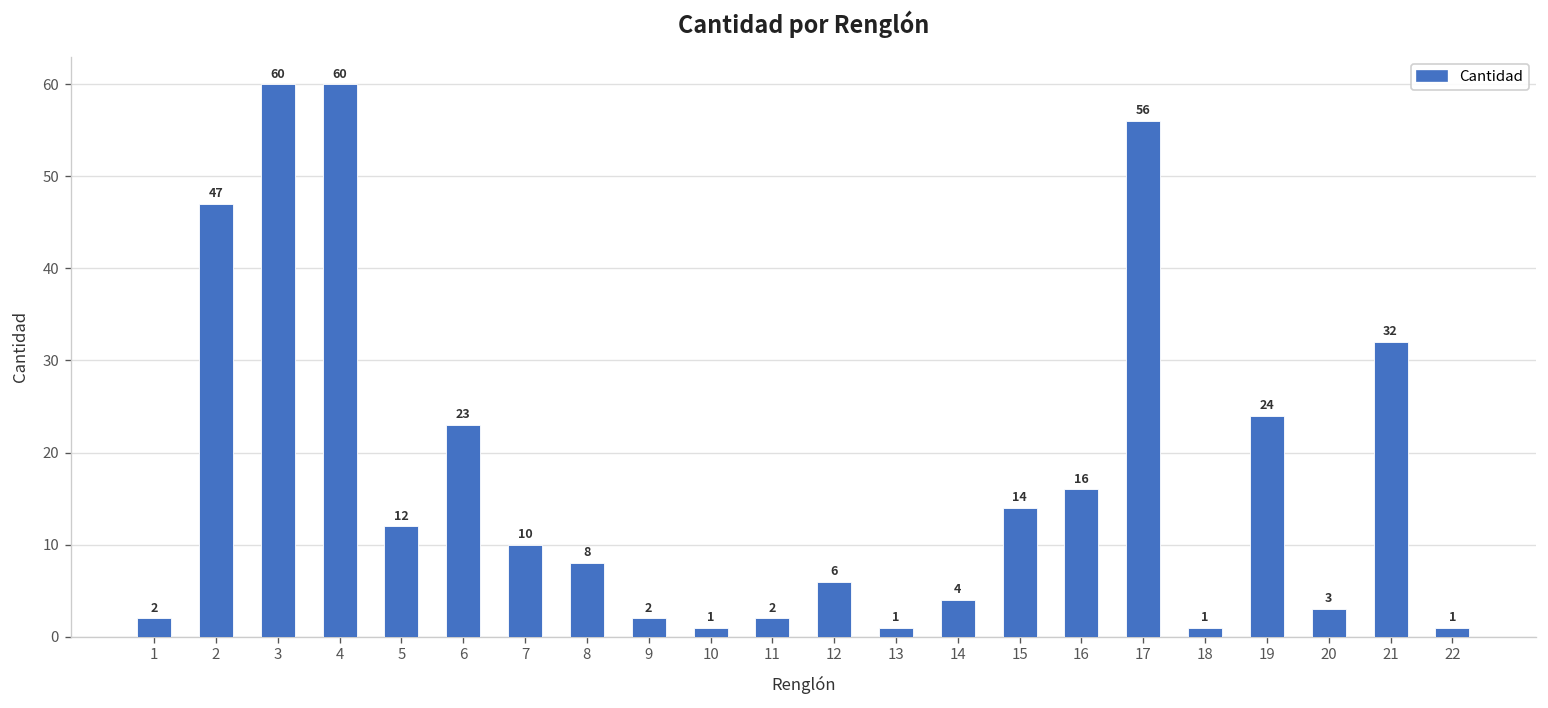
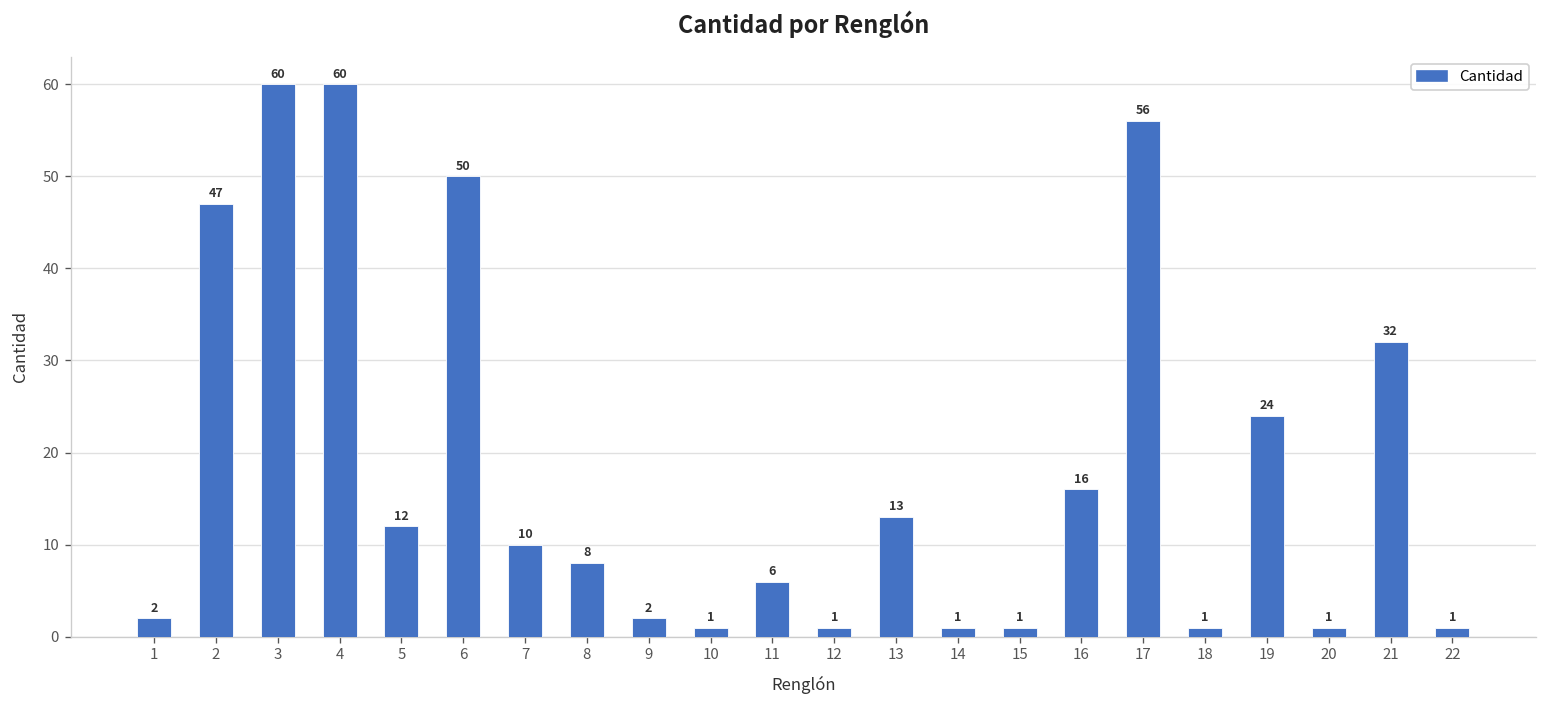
6: 23 -> 50
11: 2 -> 6
12: 6 -> 1
13: 1 -> 13
14: 4 -> 1
15: 14 -> 1
20: 3 -> 1
